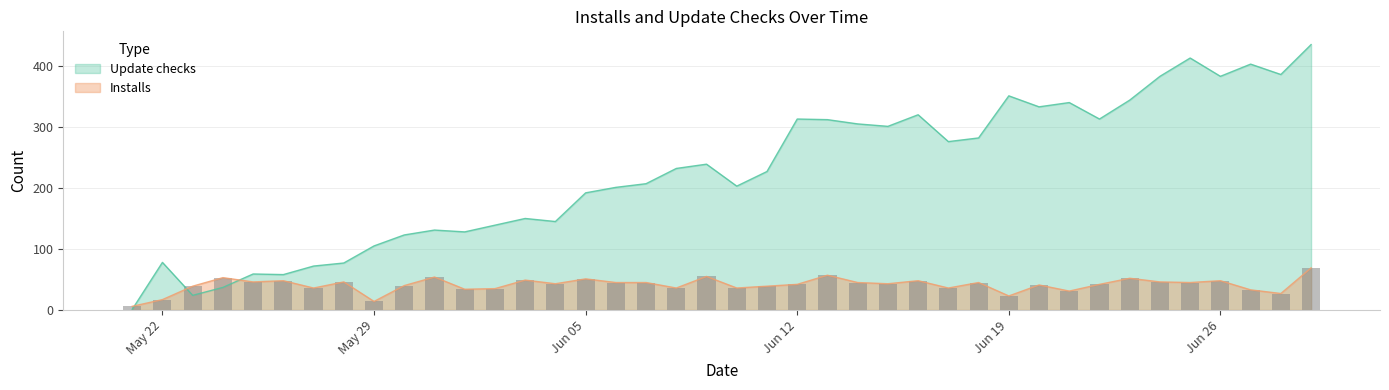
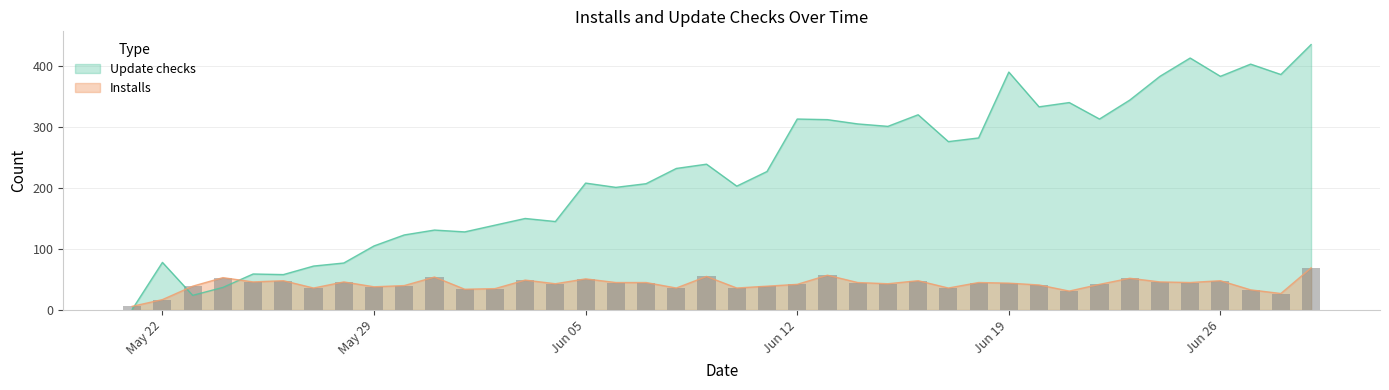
Installs, May 29: 10 -> 40
Update checks, Jun 05: 190 -> 210
Update checks, Jun 19: 350 -> 390
Installs, Jun 19: 20 -> 40
